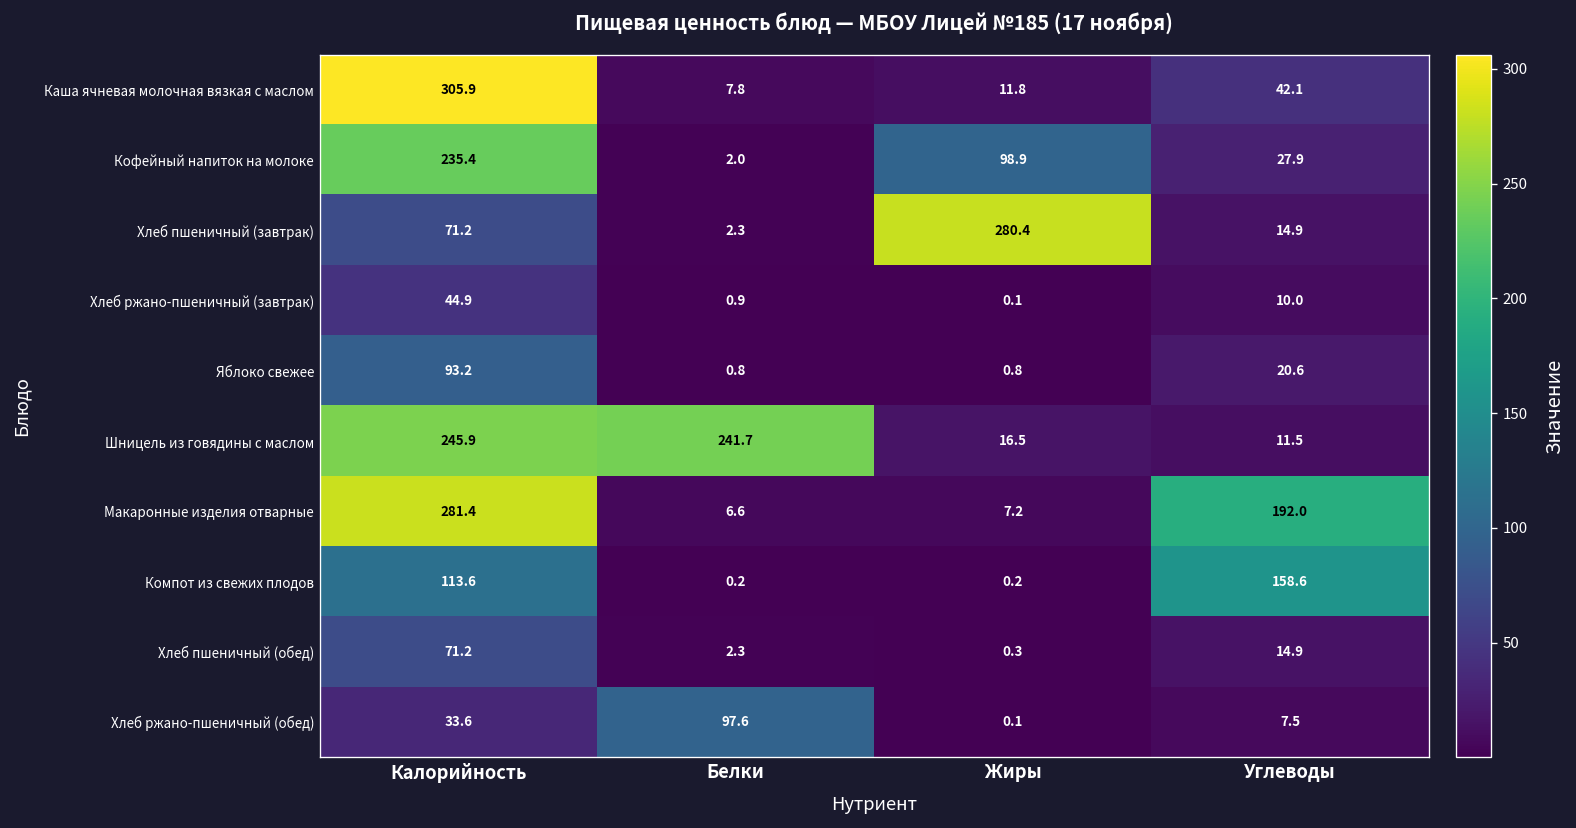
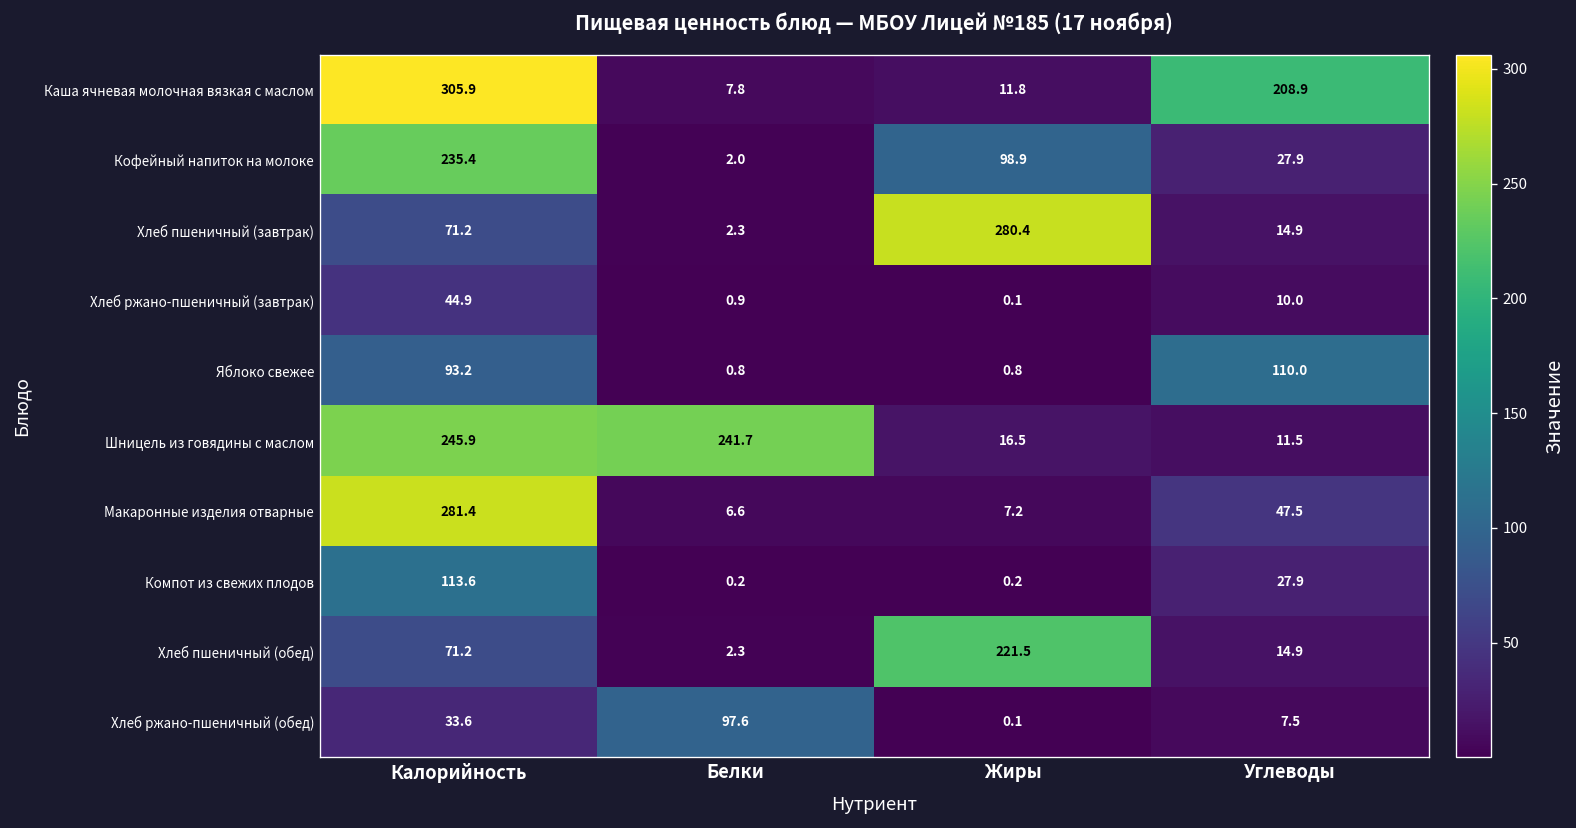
Каша ячневая молочная вязкая с маслом, Углеводы: 42.1 -> 208.9
Яблоко свежее, Углеводы: 20.6 -> 110.0
Макаронные изделия отварные, Углеводы: 192.0 -> 47.5
Компот из свежих плодов, Углеводы: 158.6 -> 27.9
Хлеб пшеничный (обед), Жиры: 0.3 -> 221.5
